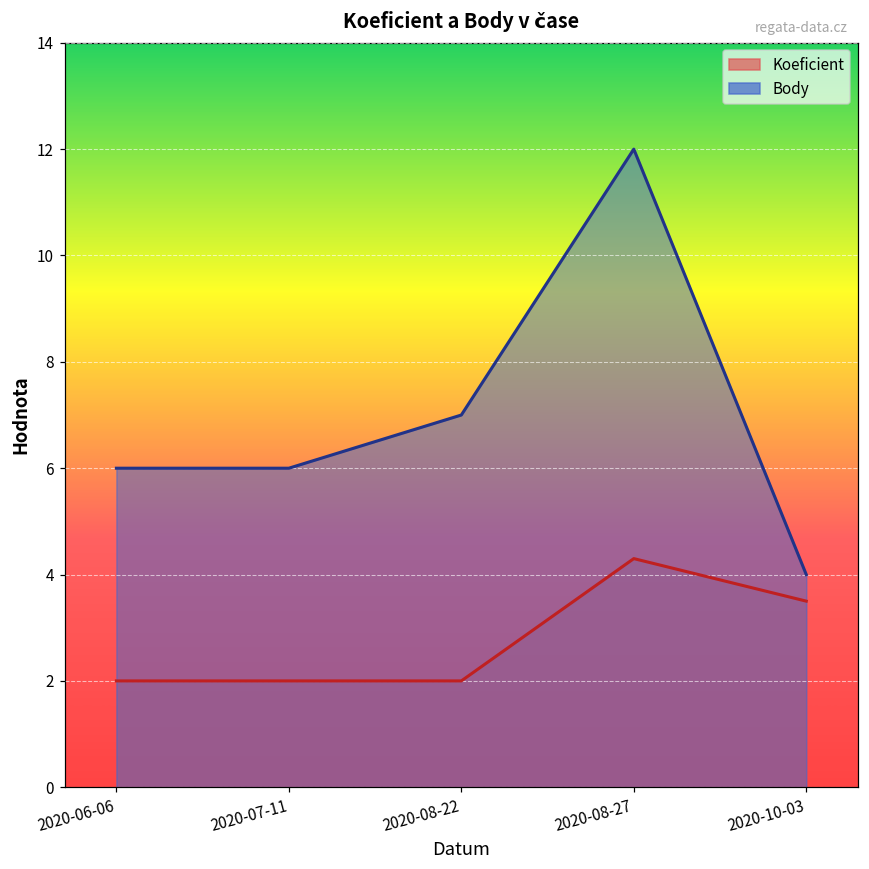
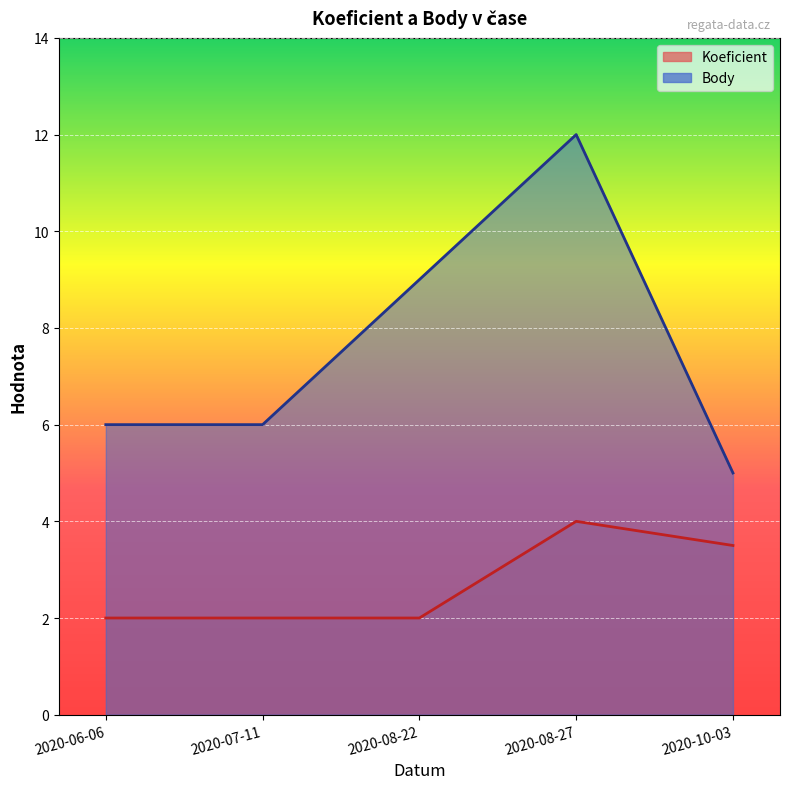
Body, 2020-08-22: 7 -> 9
Koeficient, 2020-08-27: 4.3 -> 4.0
Body, 2020-10-03: 4 -> 5
